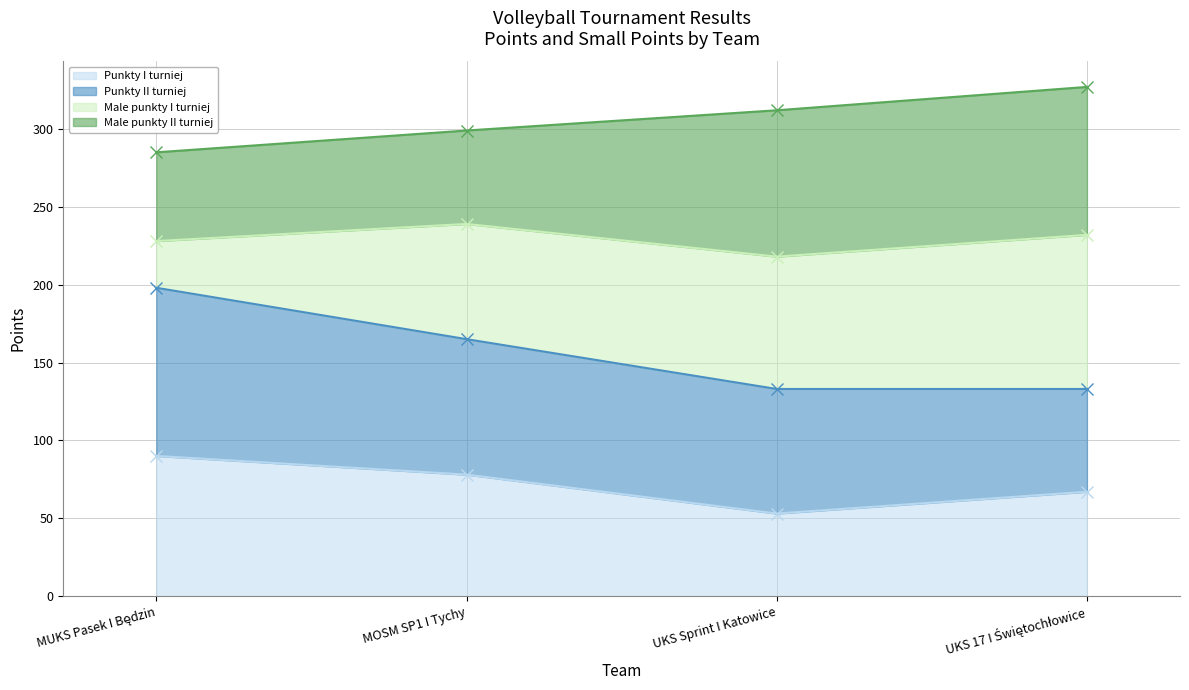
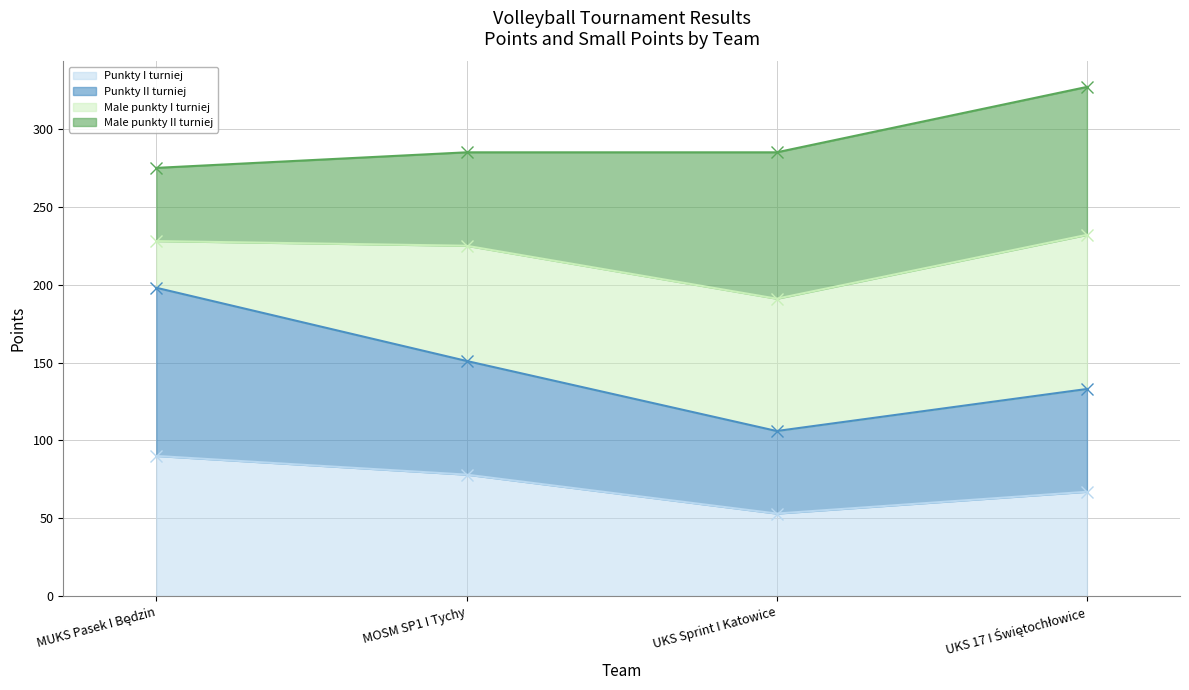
Male punkty II turniej, MUKS Pasek I Będzin: 57 -> 47
Punkty II turniej, MOSM SP1 I Tychy: 87 -> 73
Punkty II turniej, UKS Sprint I Katowice: 80 -> 53
